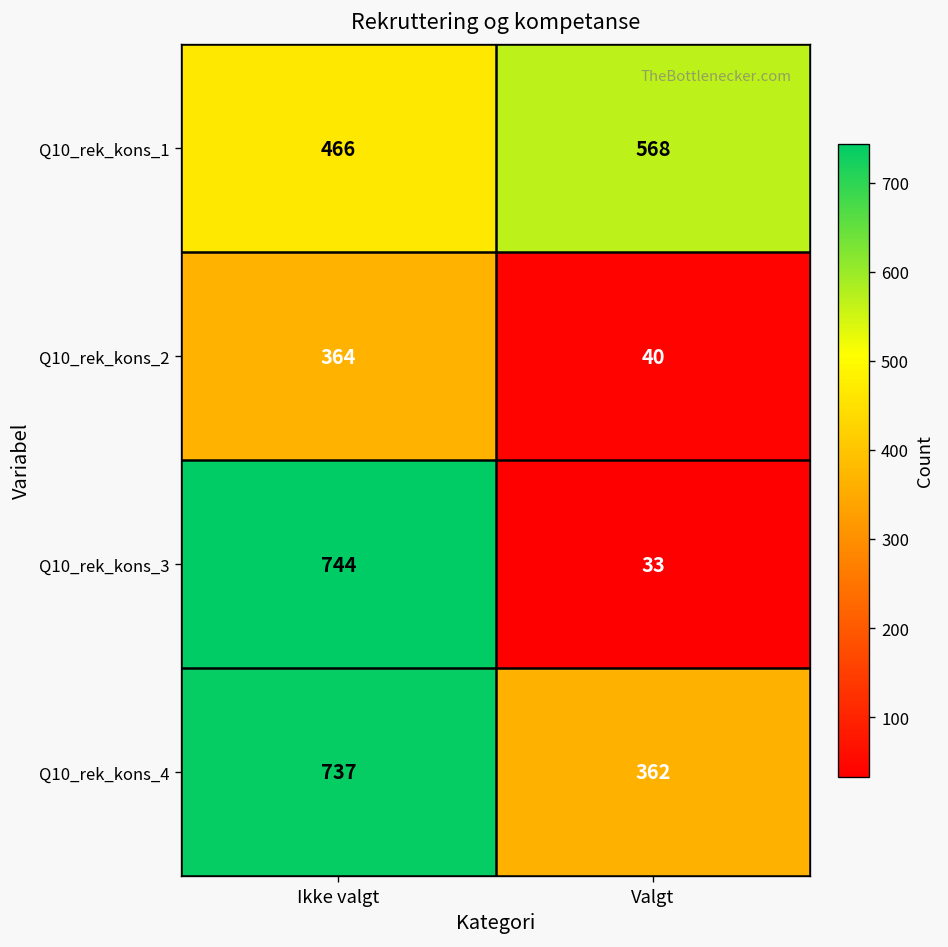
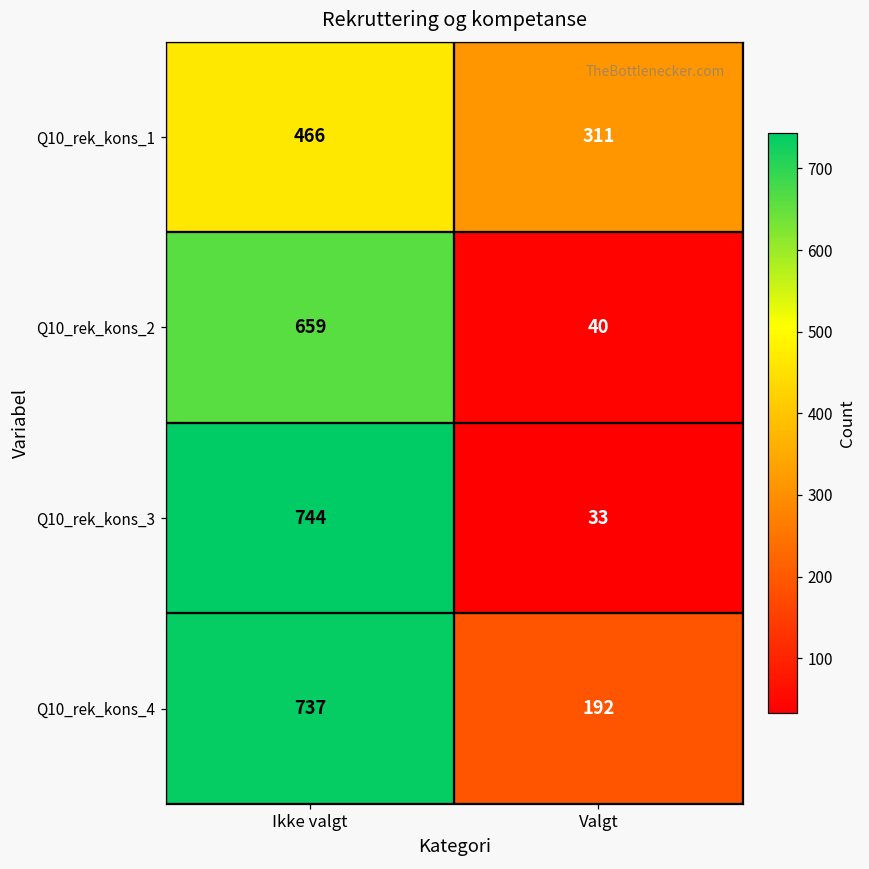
Q10_rek_kons_1, Valgt: 568 -> 311
Q10_rek_kons_2, Ikke valgt: 364 -> 659
Q10_rek_kons_4, Valgt: 362 -> 192
